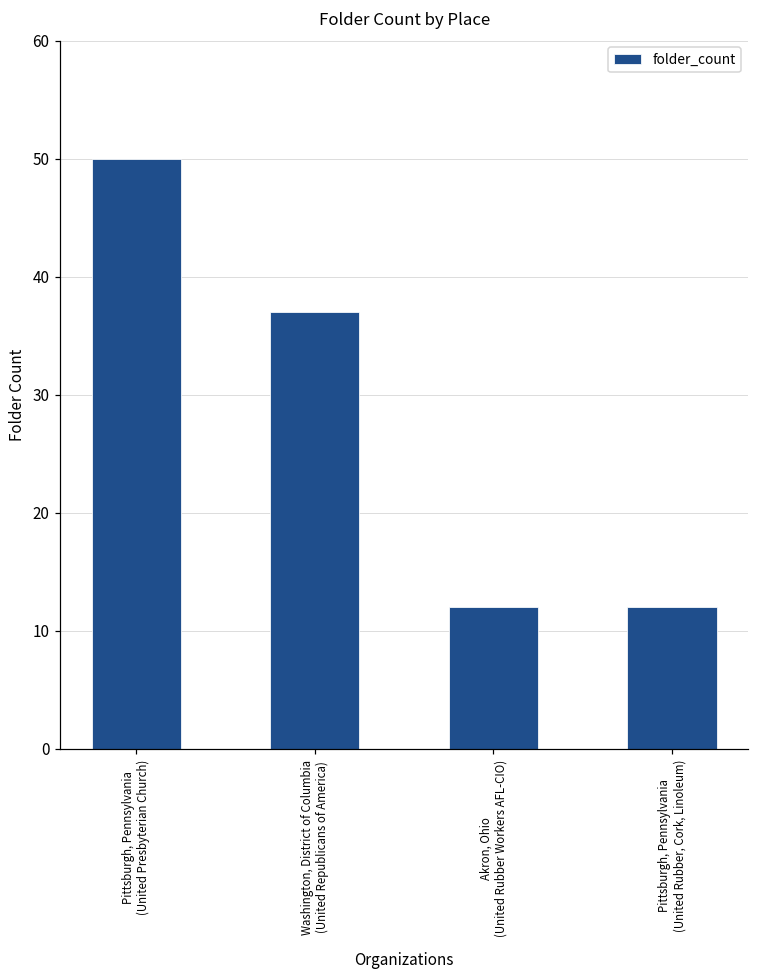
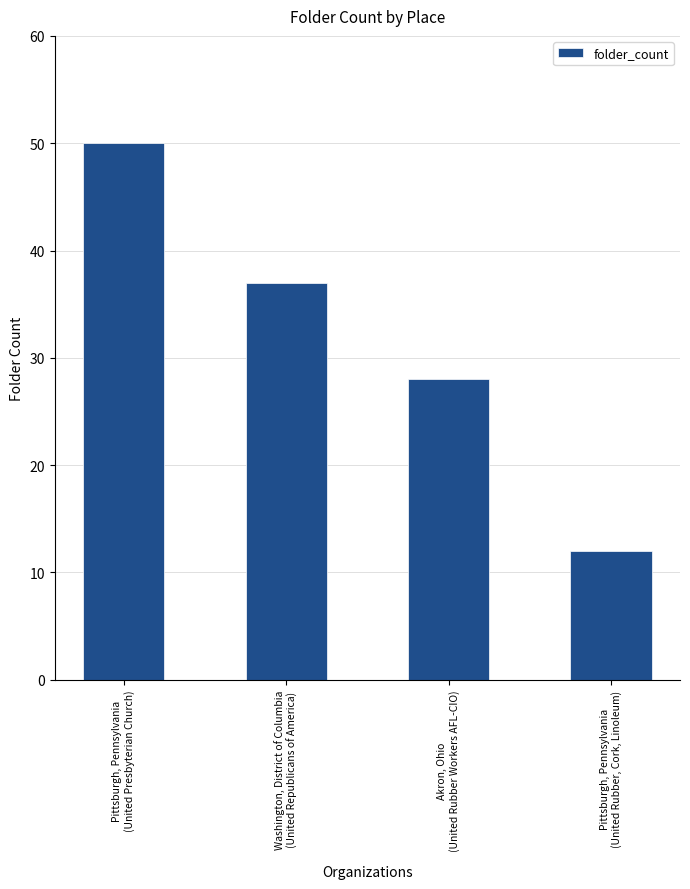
Akron, Ohio (United Rubber Workers AFL-CIO): 12 -> 28
